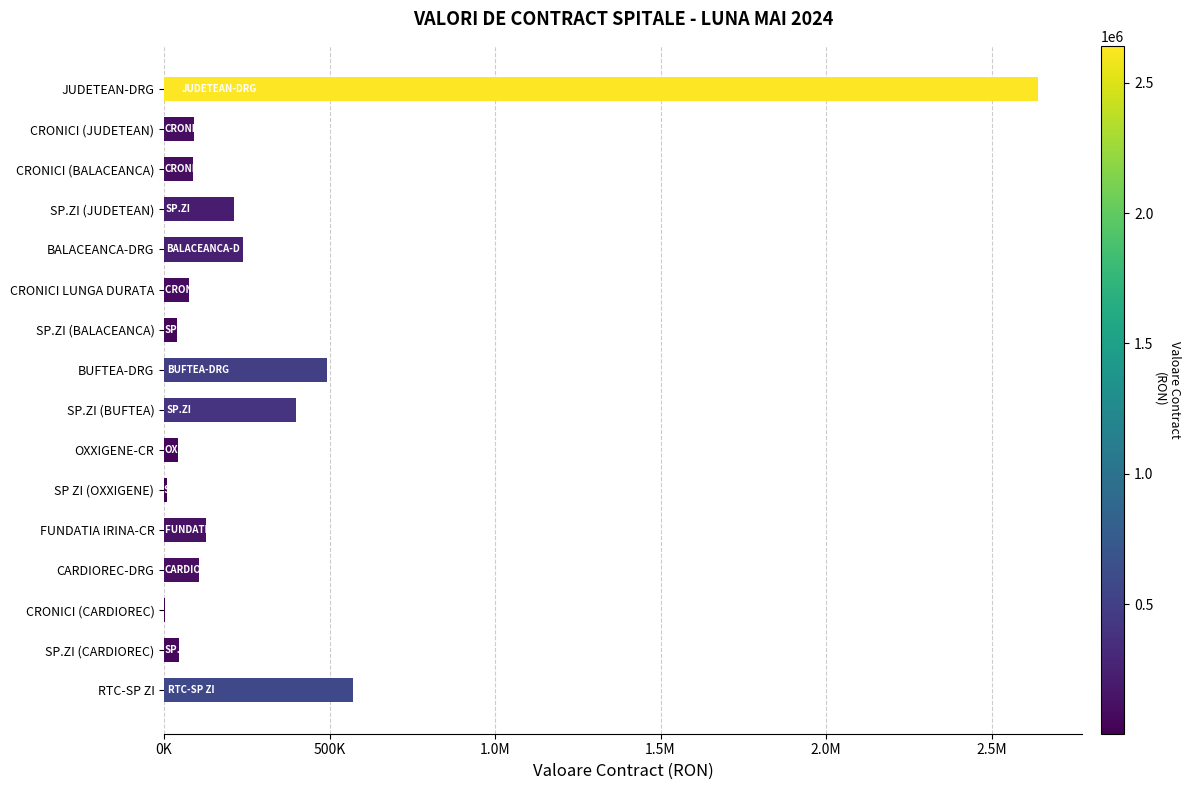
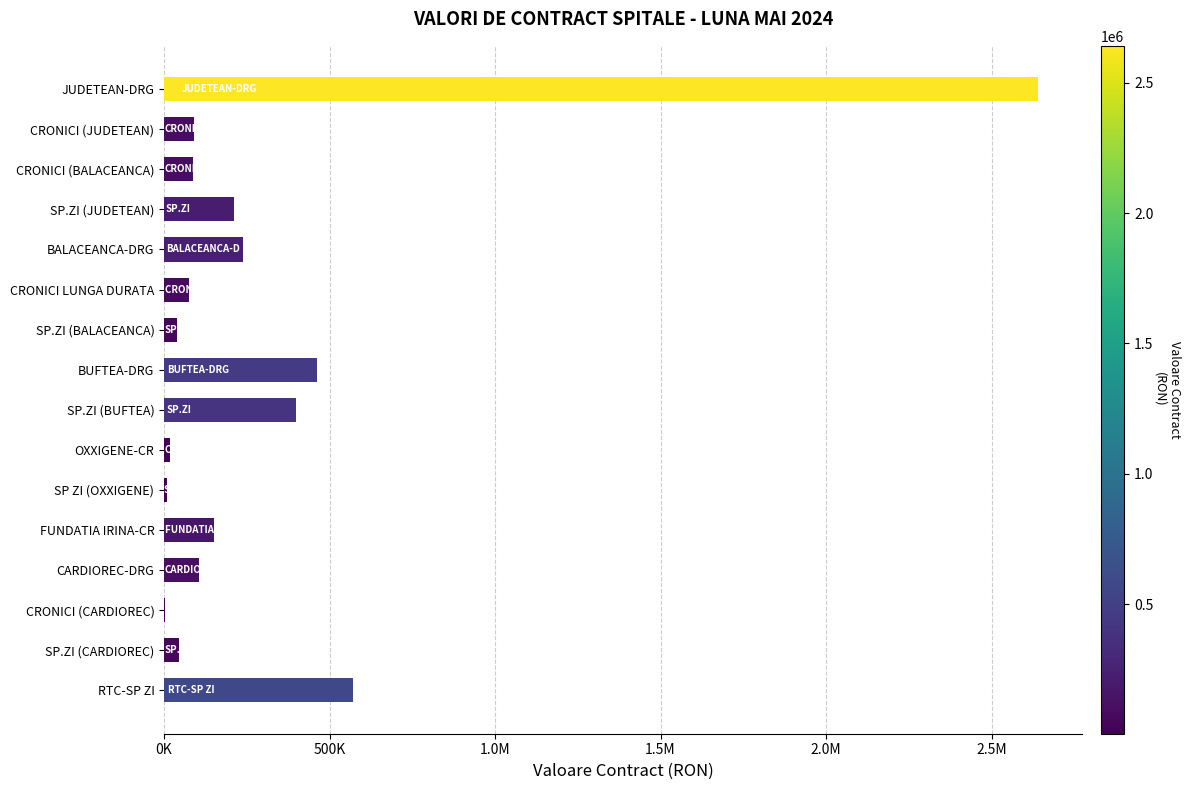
BUFTEA-DRG: 490000 -> 460000
OXXIGENE-CR: 40000 -> 20000
FUNDATIA IRINA-CR: 130000 -> 150000
